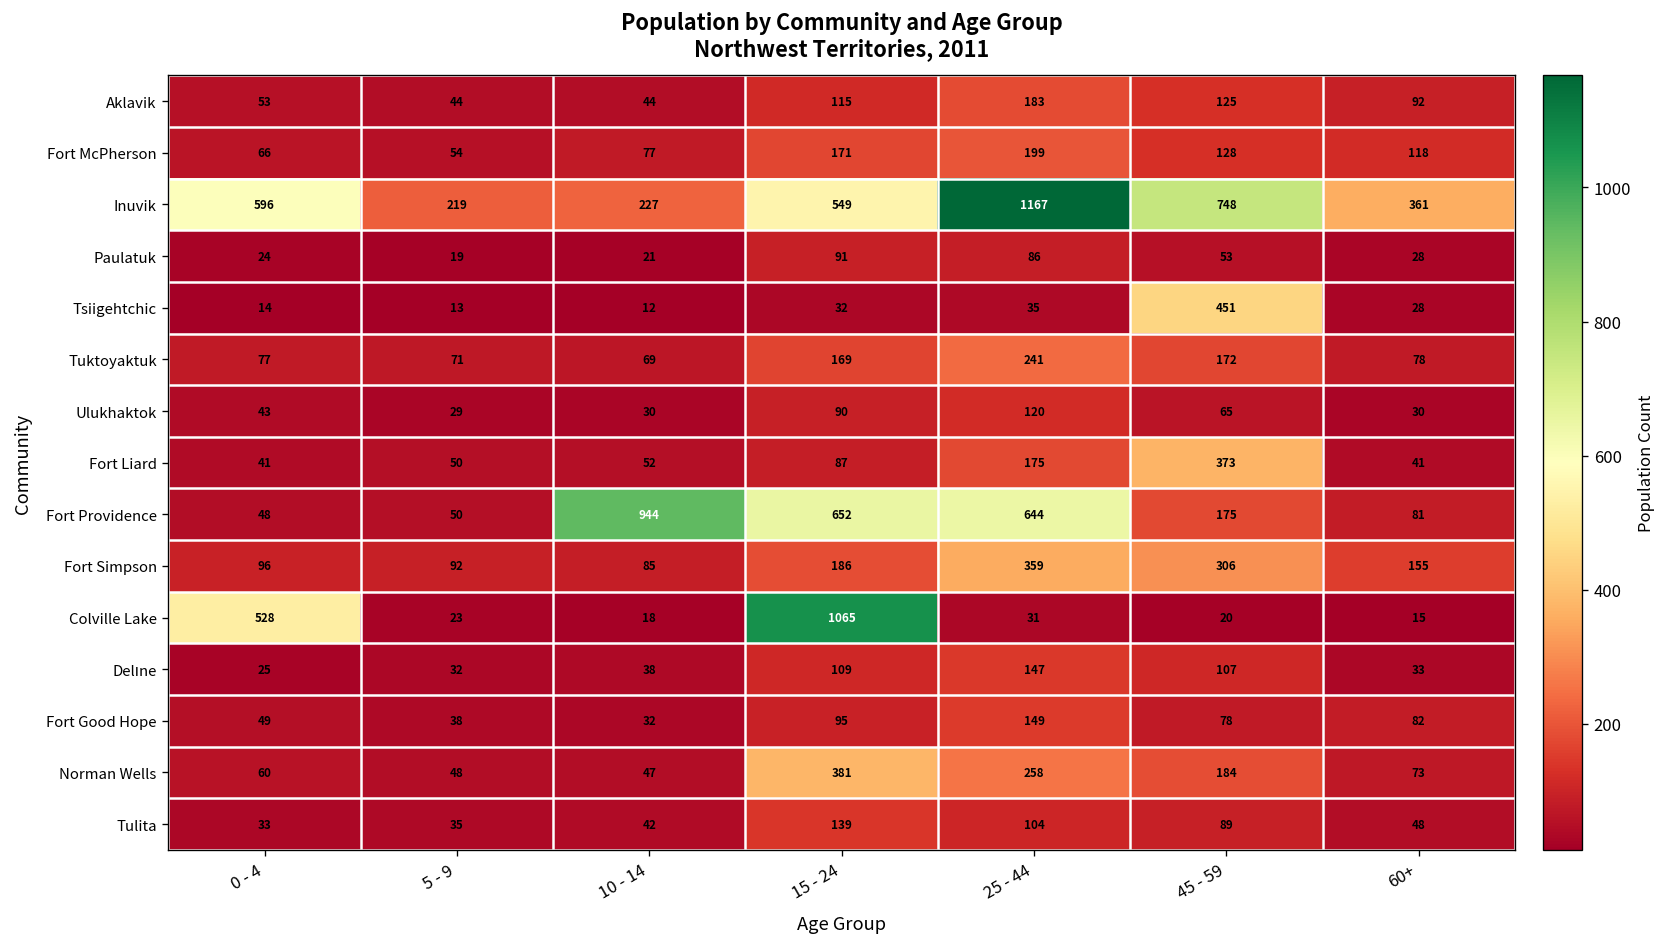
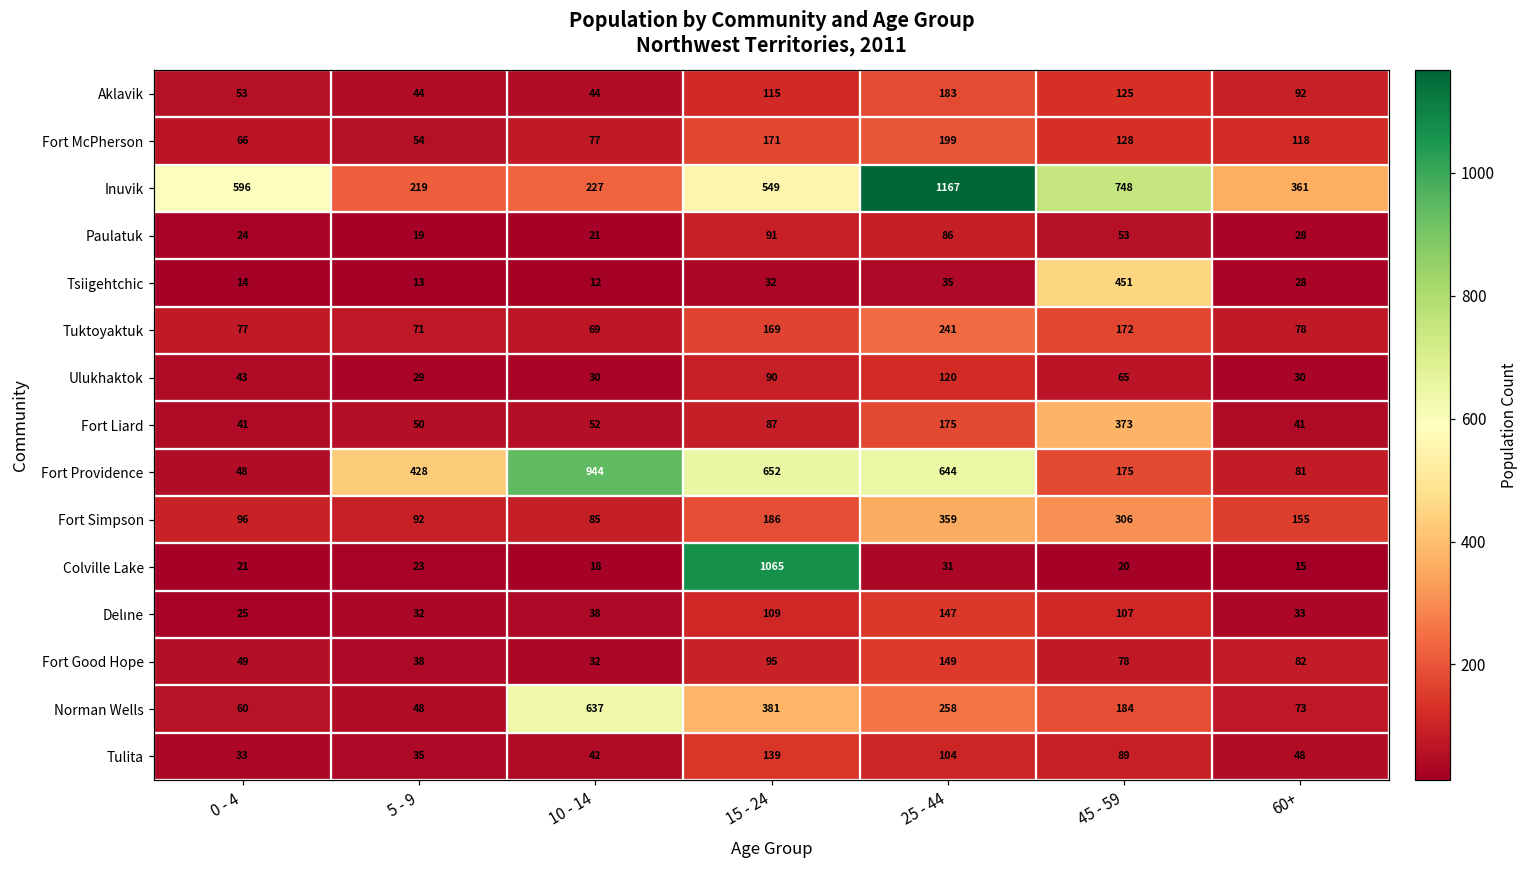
Fort Providence, 5 - 9: 50 -> 428
Colville Lake, 0 - 4: 528 -> 21
Norman Wells, 10 - 14: 47 -> 637
